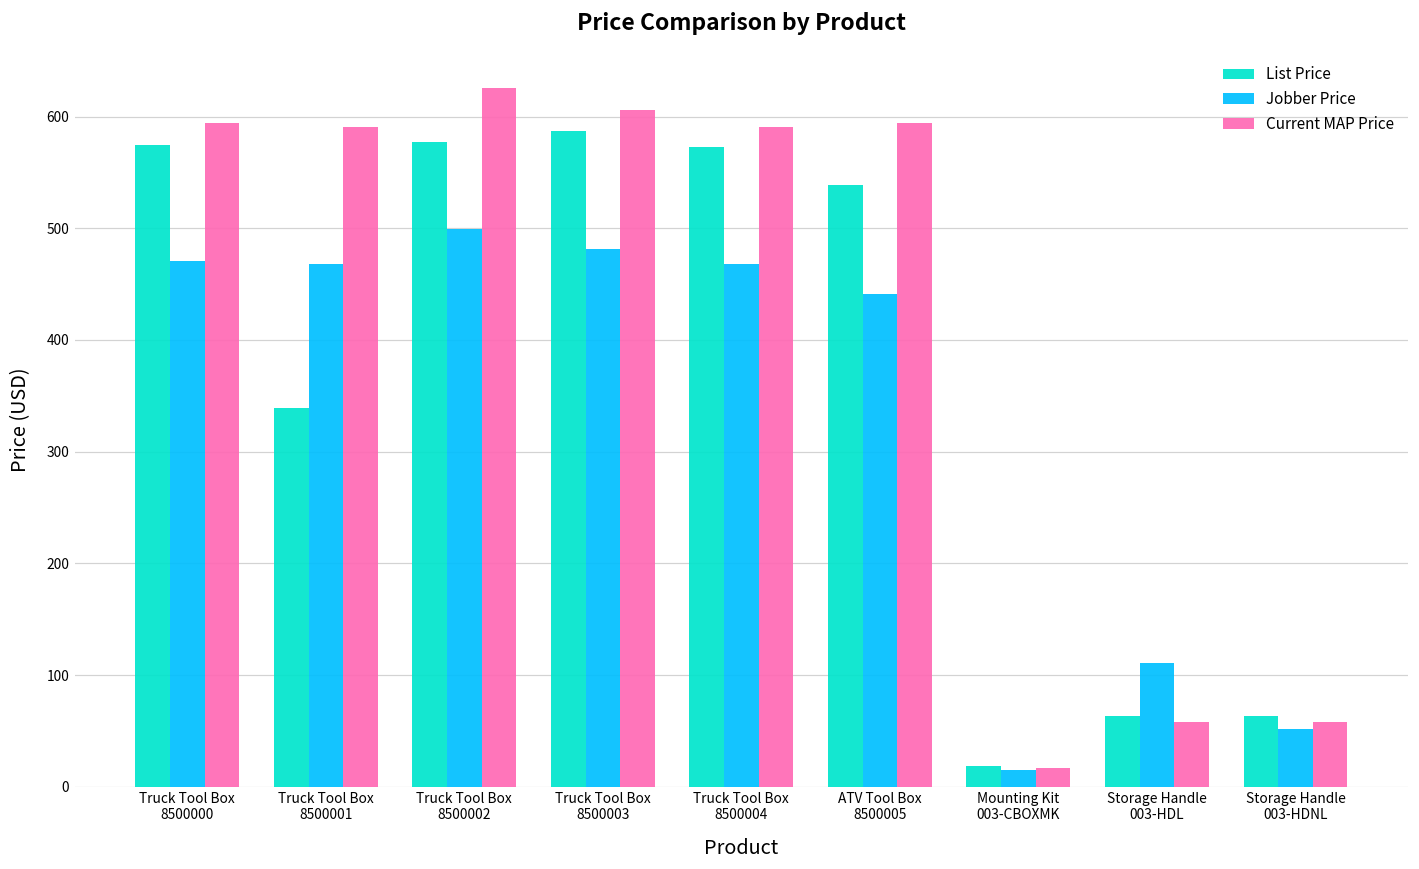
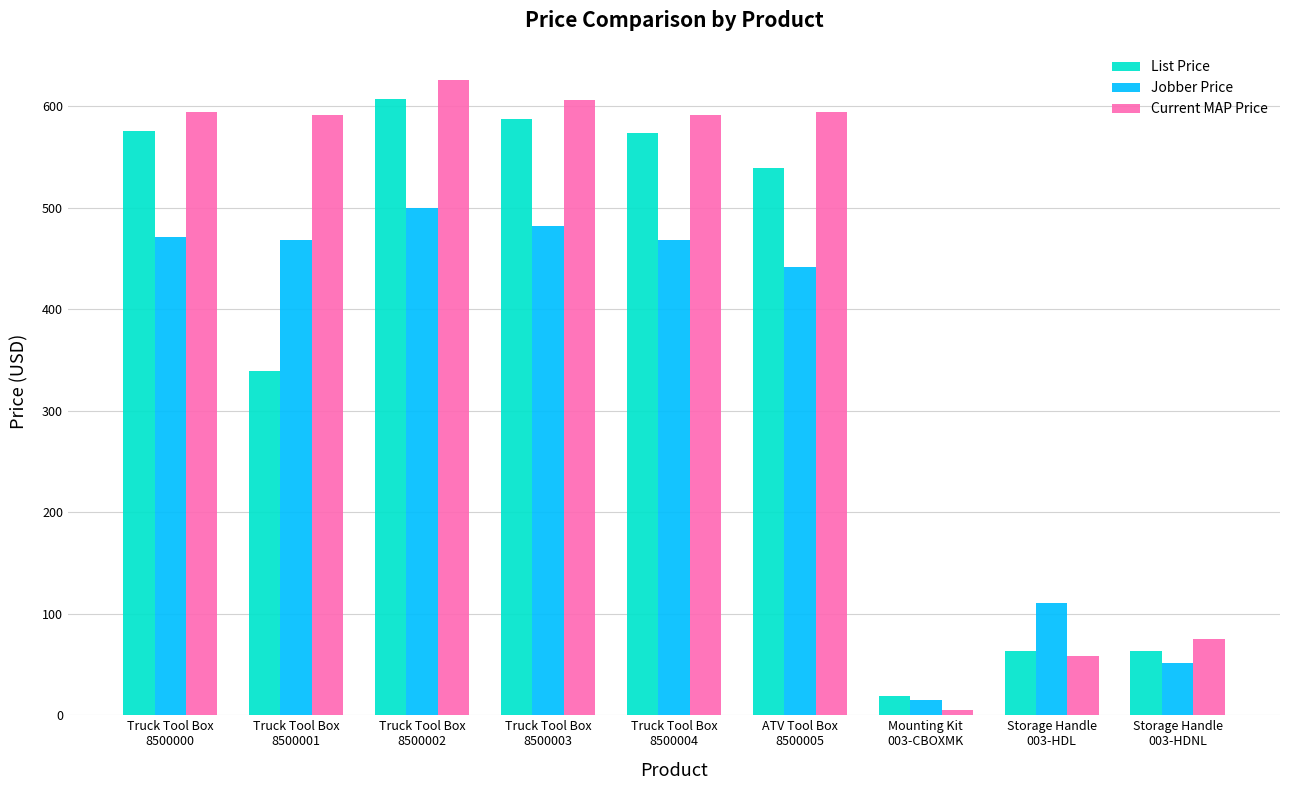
List Price, Truck Tool Box 8500002: 577 -> 607
Current MAP Price, Mounting Kit 003-CBOXMK: 17 -> 5
Current MAP Price, Storage Handle 003-HDNL: 58 -> 75
